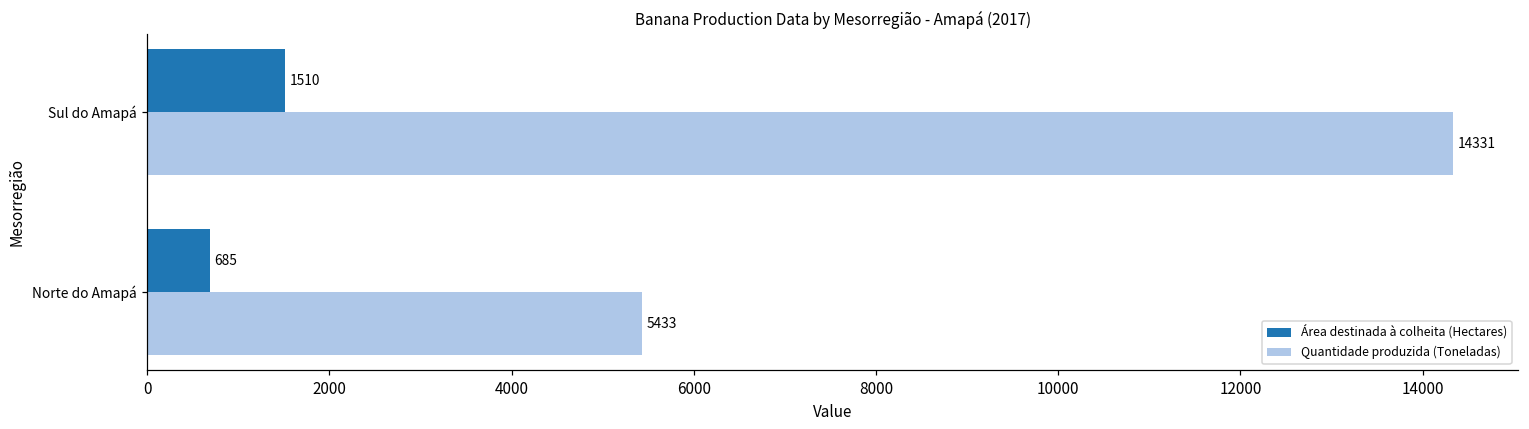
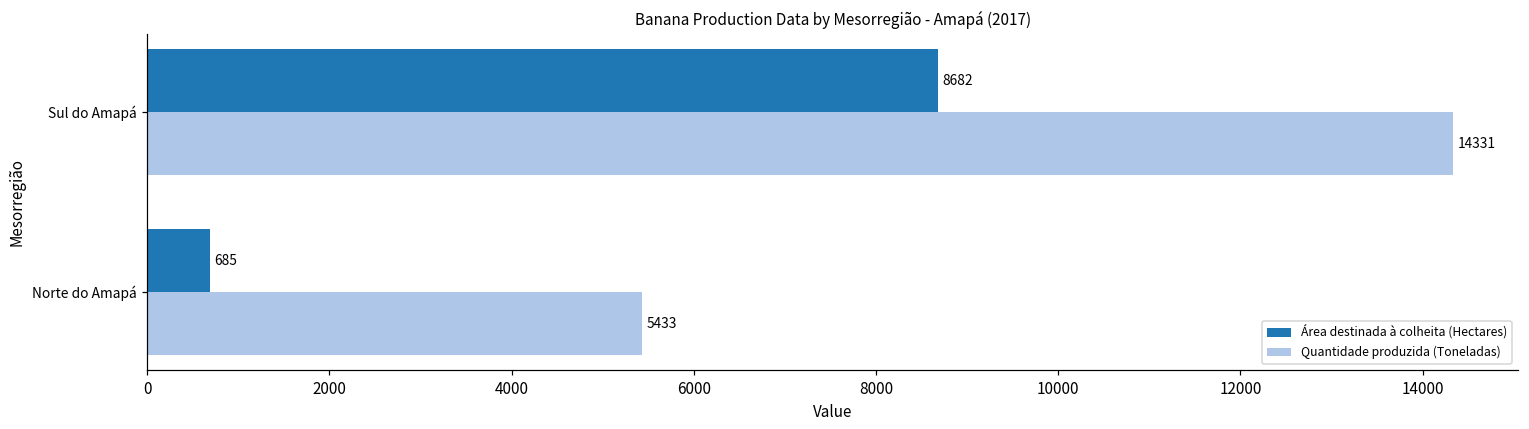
Área destinada à colheita (Hectares), Sul do Amapá: 1510 -> 8682
